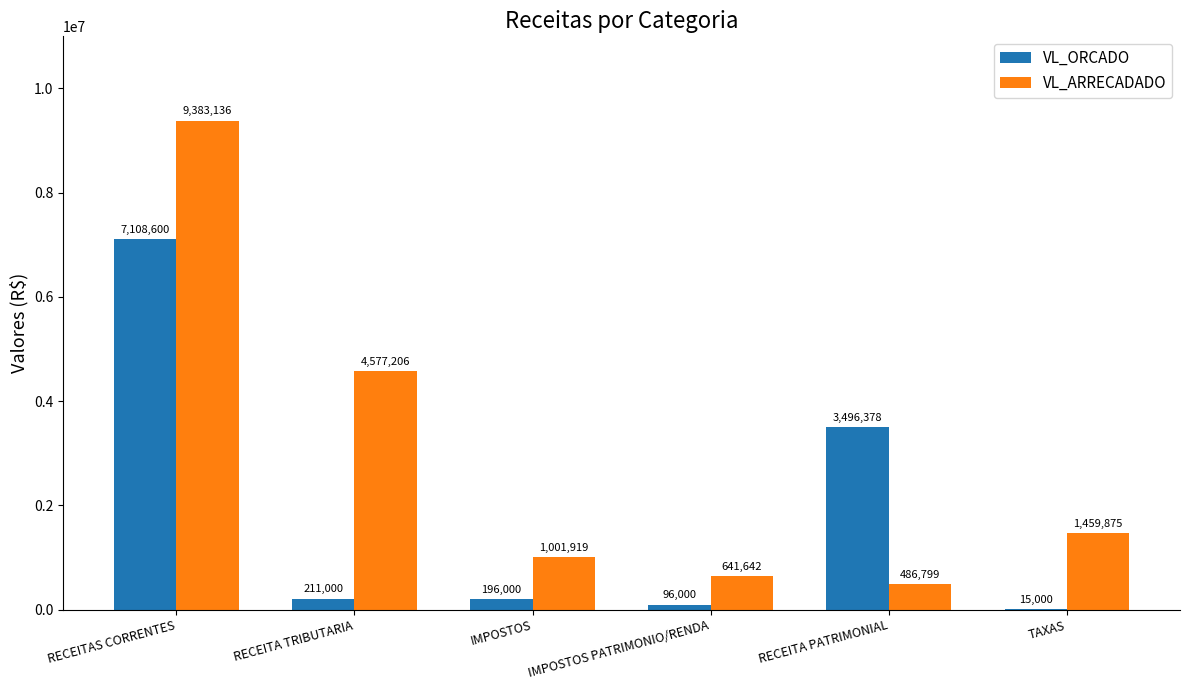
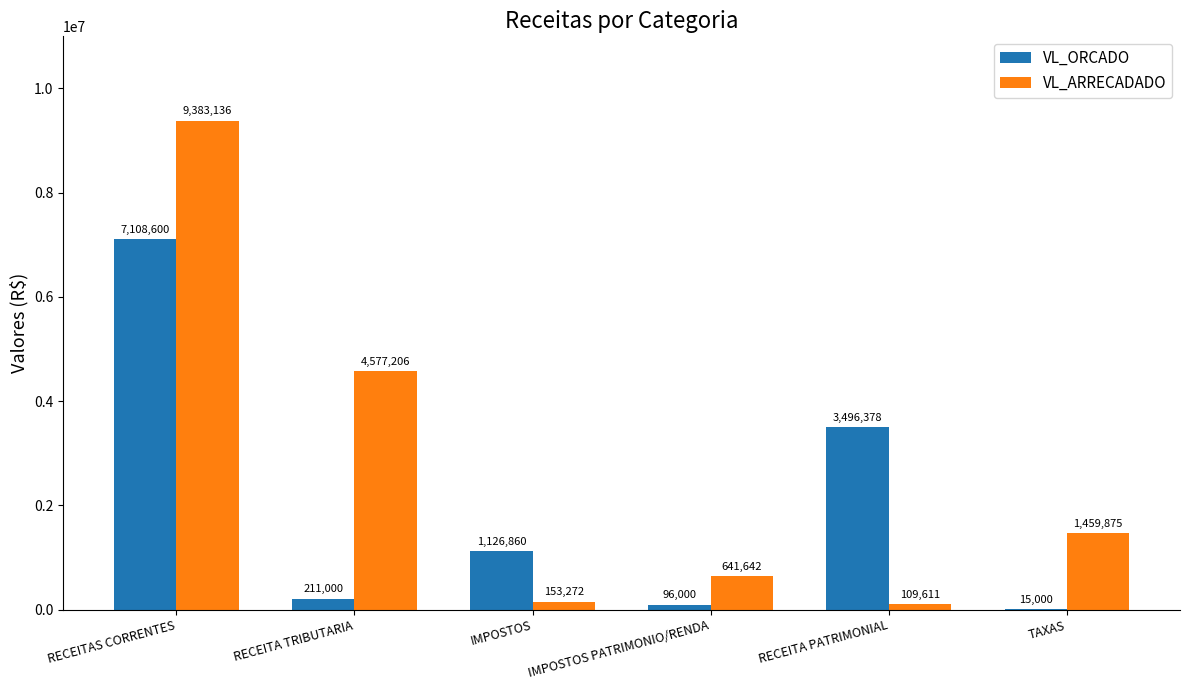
VL_ORCADO, IMPOSTOS: 196,000 -> 1,126,860
VL_ARRECADADO, IMPOSTOS: 1,001,919 -> 153,272
VL_ARRECADADO, RECEITA PATRIMONIAL: 486,799 -> 109,611
